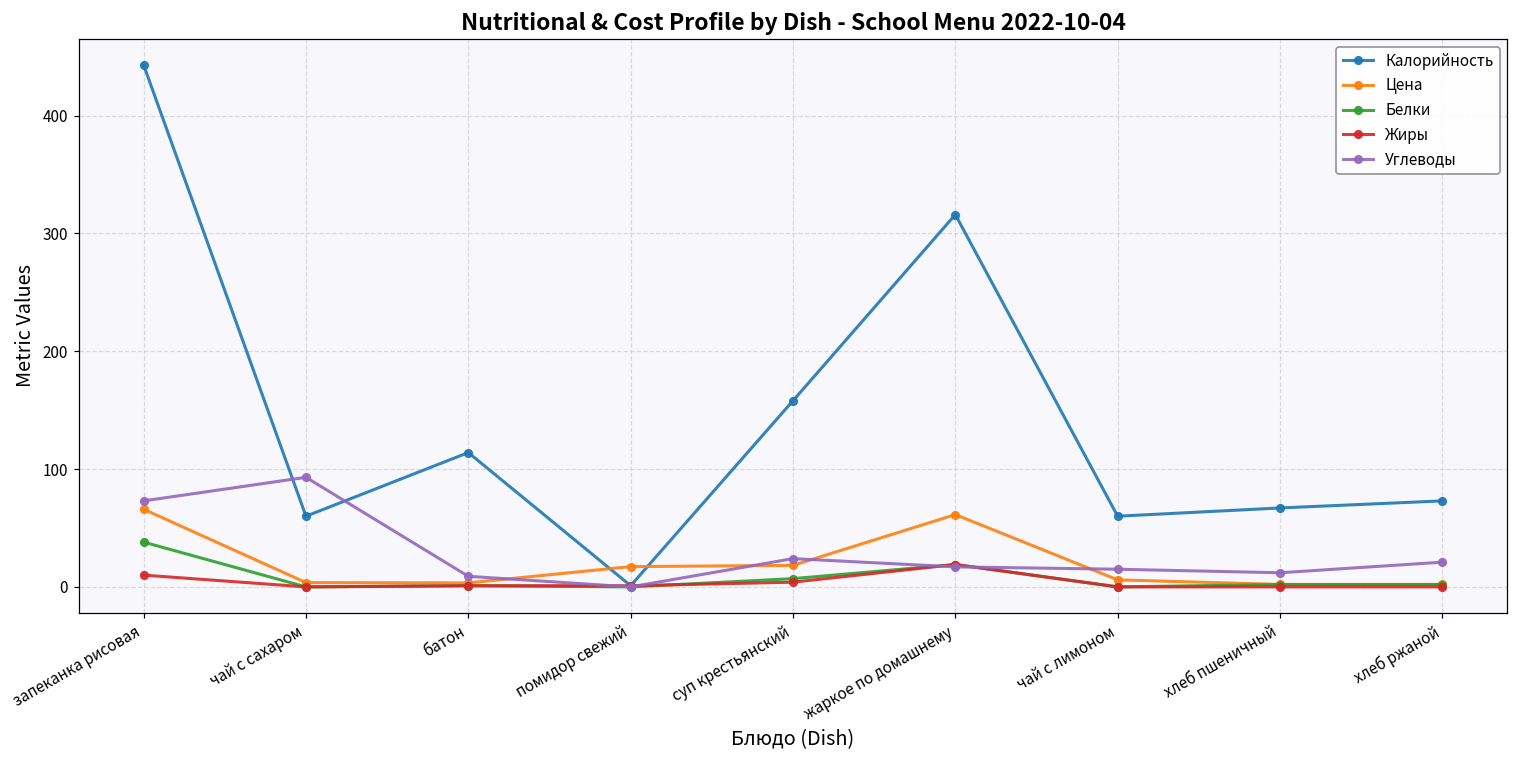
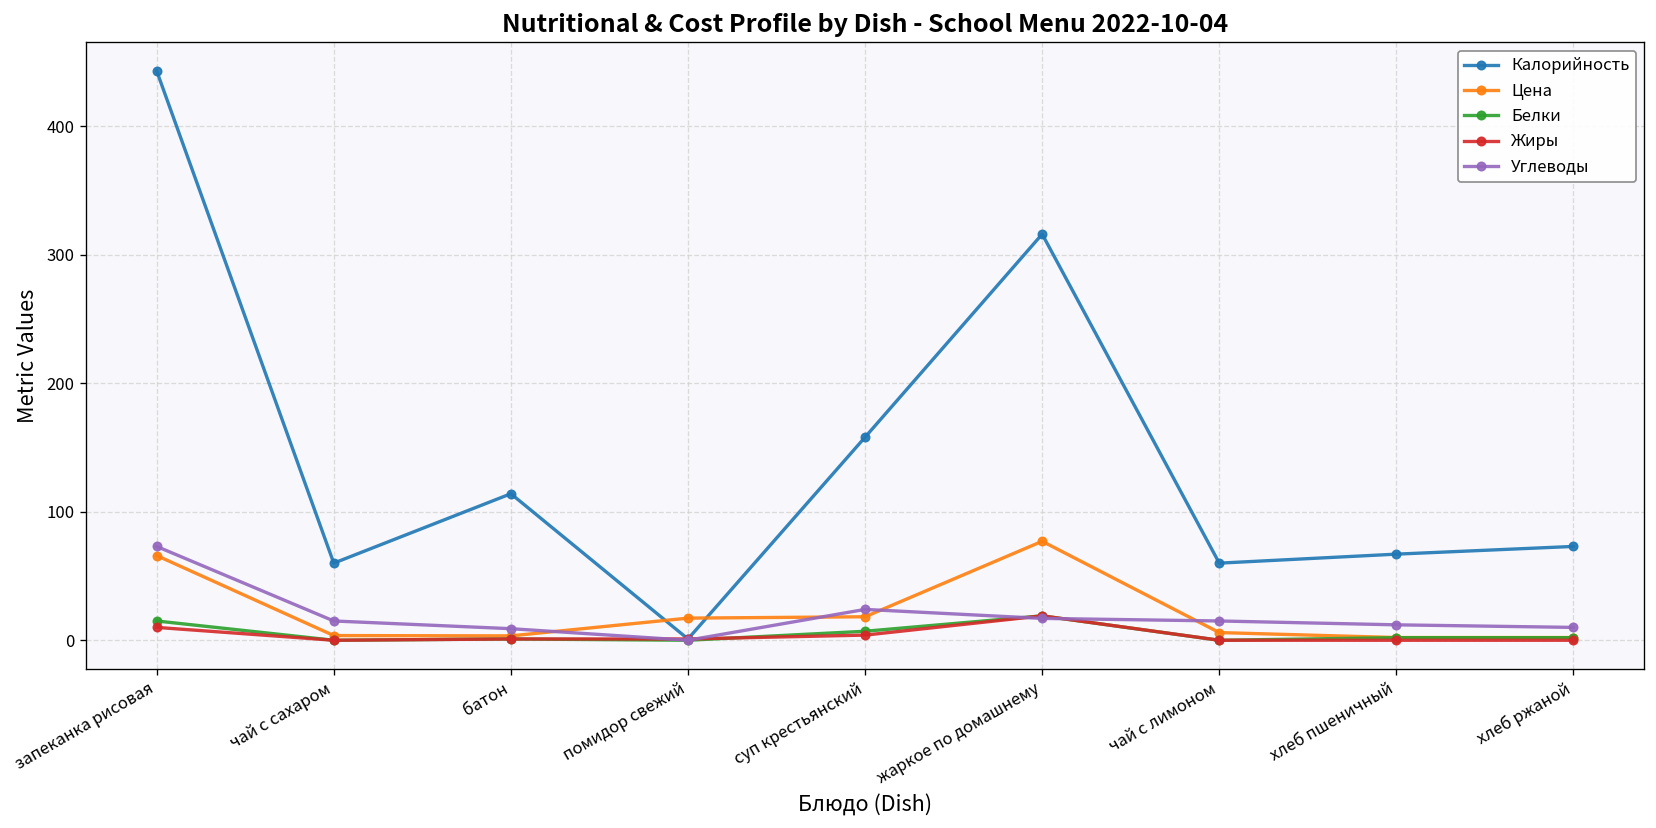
Белки, запеканка рисовая: 38 -> 15
Углеводы, чай с сахаром: 93 -> 15
Цена, жаркое по домашнему: 61 -> 77
Углеводы, хлеб ржаной: 21 -> 10
